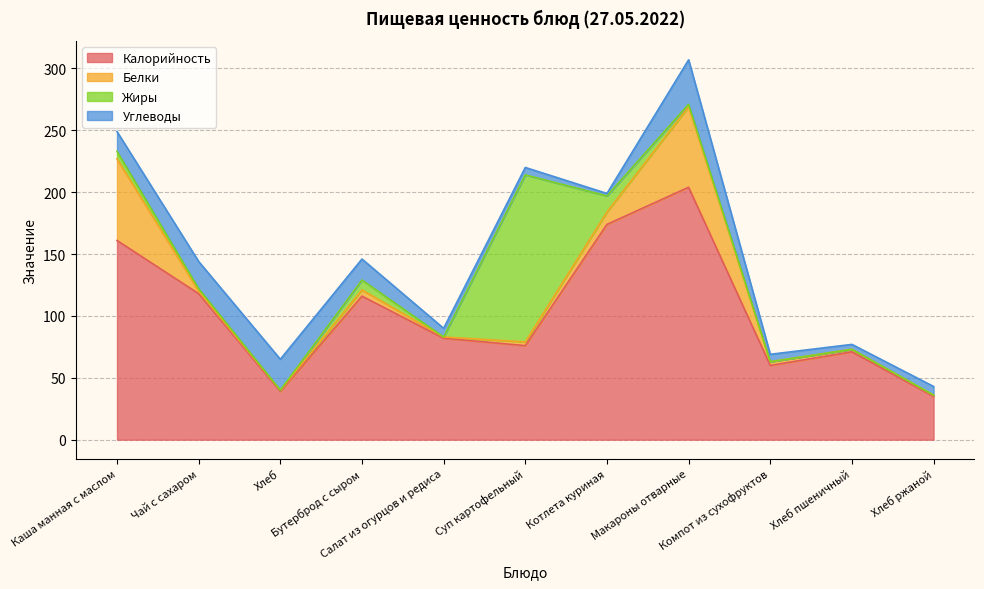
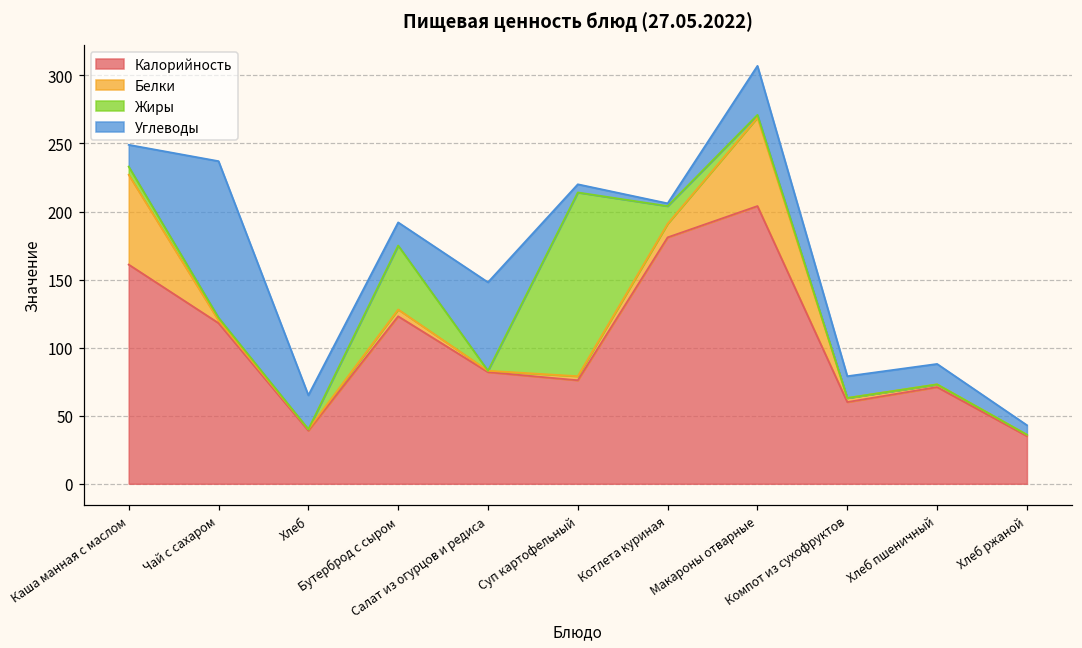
Углеводы, Чай с сахаром: 22 -> 115
Калорийность, Бутерброд с сыром: 116 -> 123
Жиры, Бутерброд с сыром: 8 -> 47
Углеводы, Салат из огурцов и редиса: 7 -> 65
Калорийность, Котлета куриная: 174 -> 181
Углеводы, Компот из сухофруктов: 6 -> 16
Углеводы, Хлеб пшеничный: 4 -> 15
